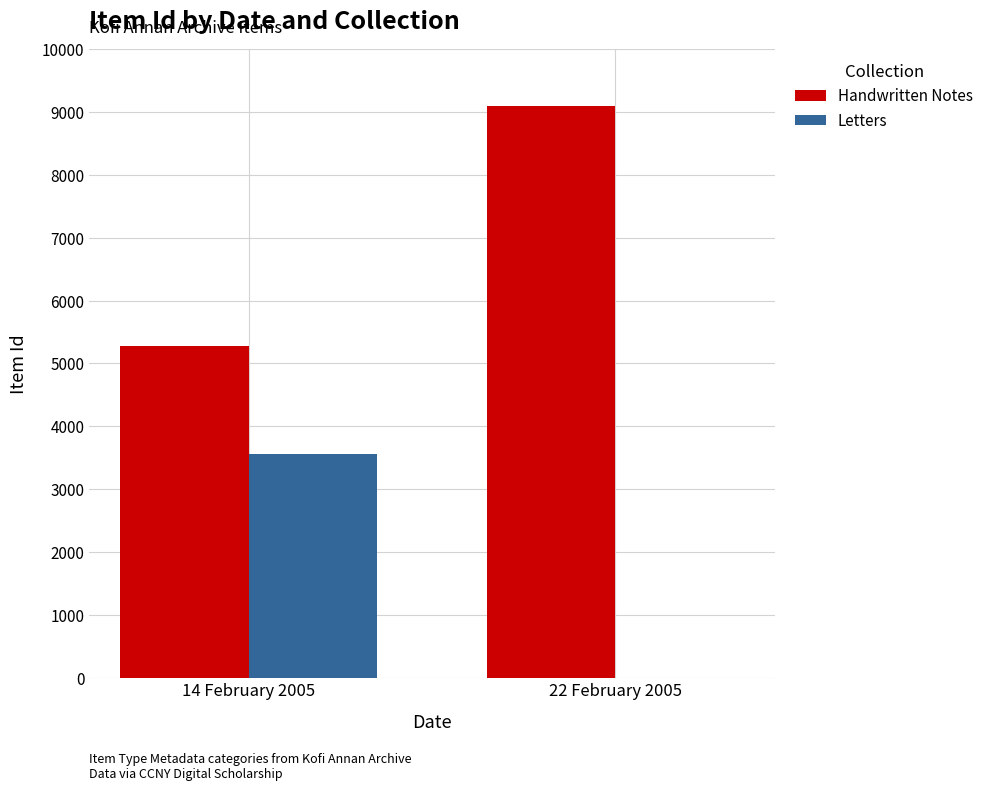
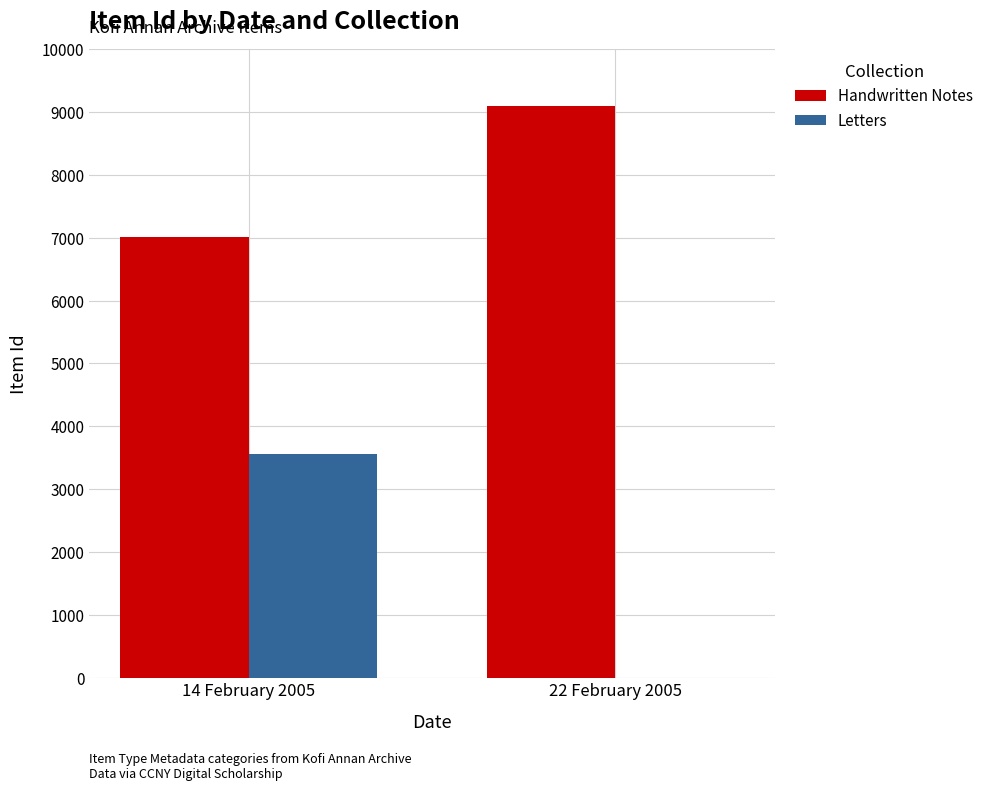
Handwritten Notes, 14 February 2005: 5300 -> 7000
